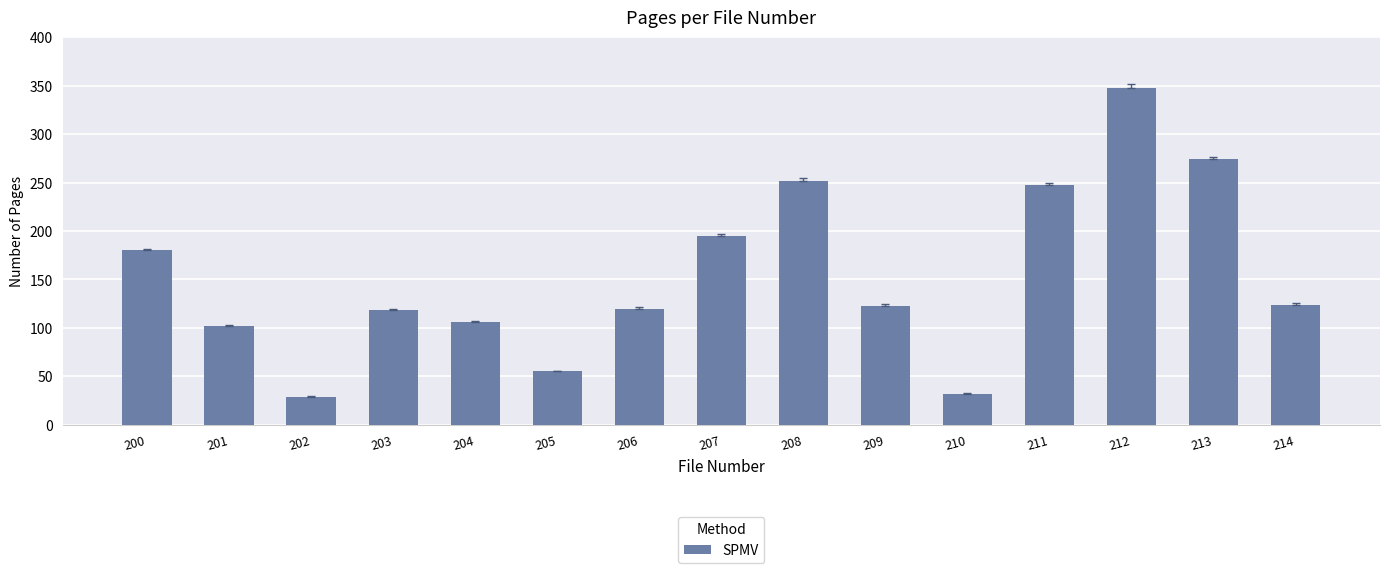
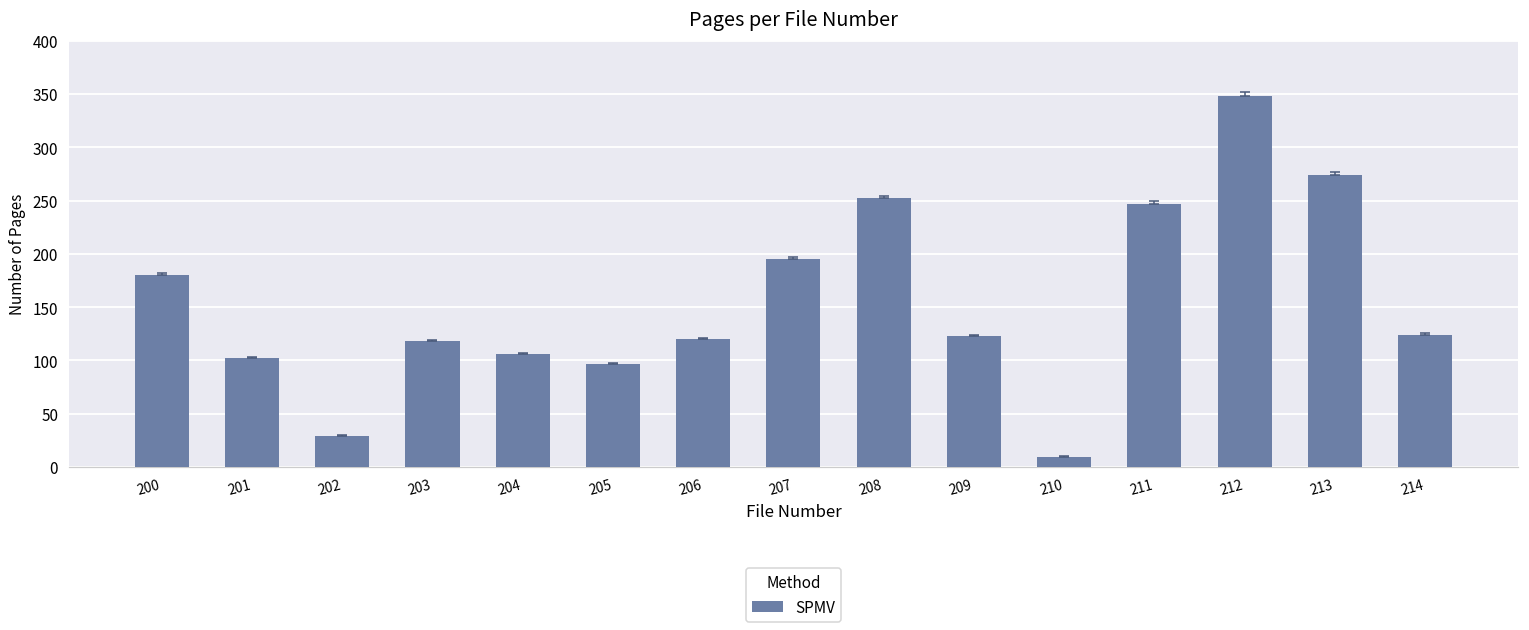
SPMV, 205: 60 -> 100
SPMV, 210: 30 -> 10
